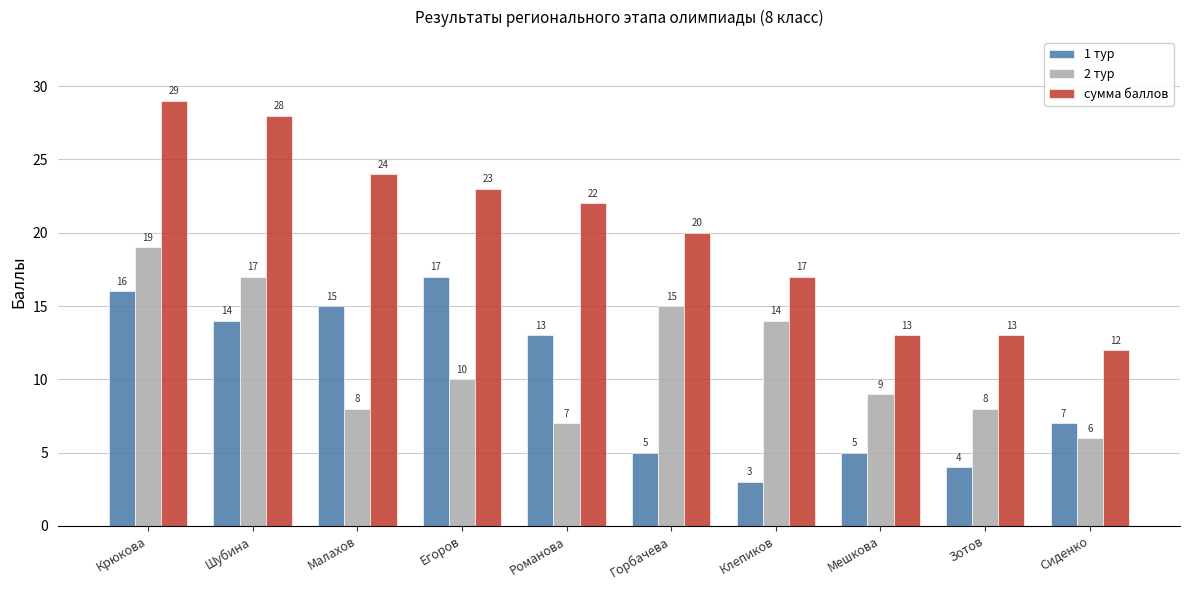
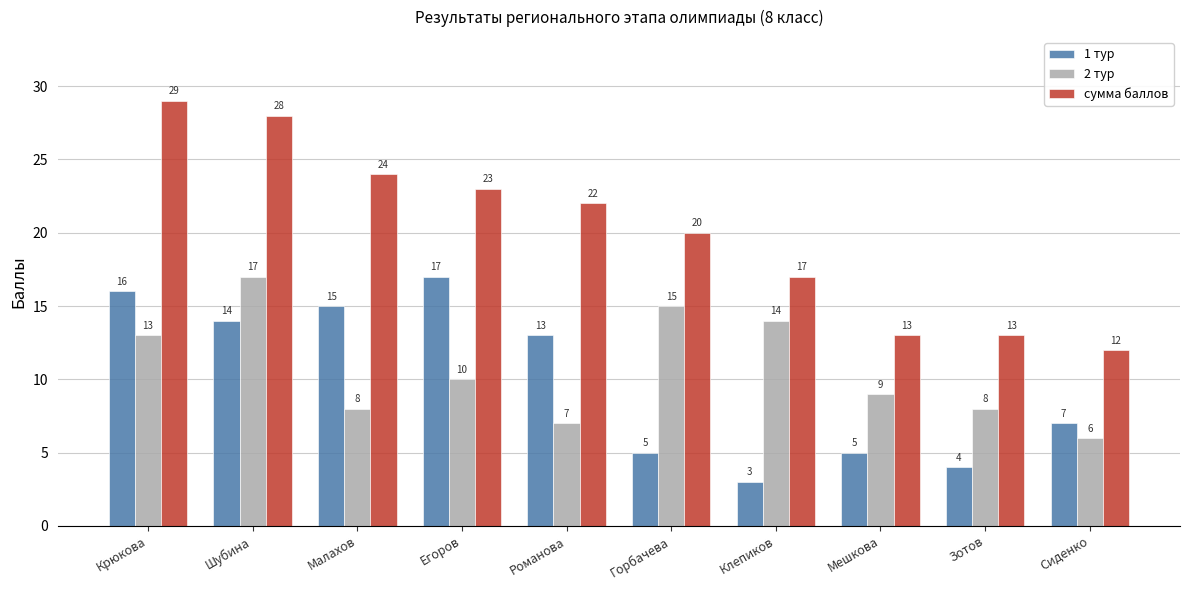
2 тур, Крюкова: 19 -> 13
